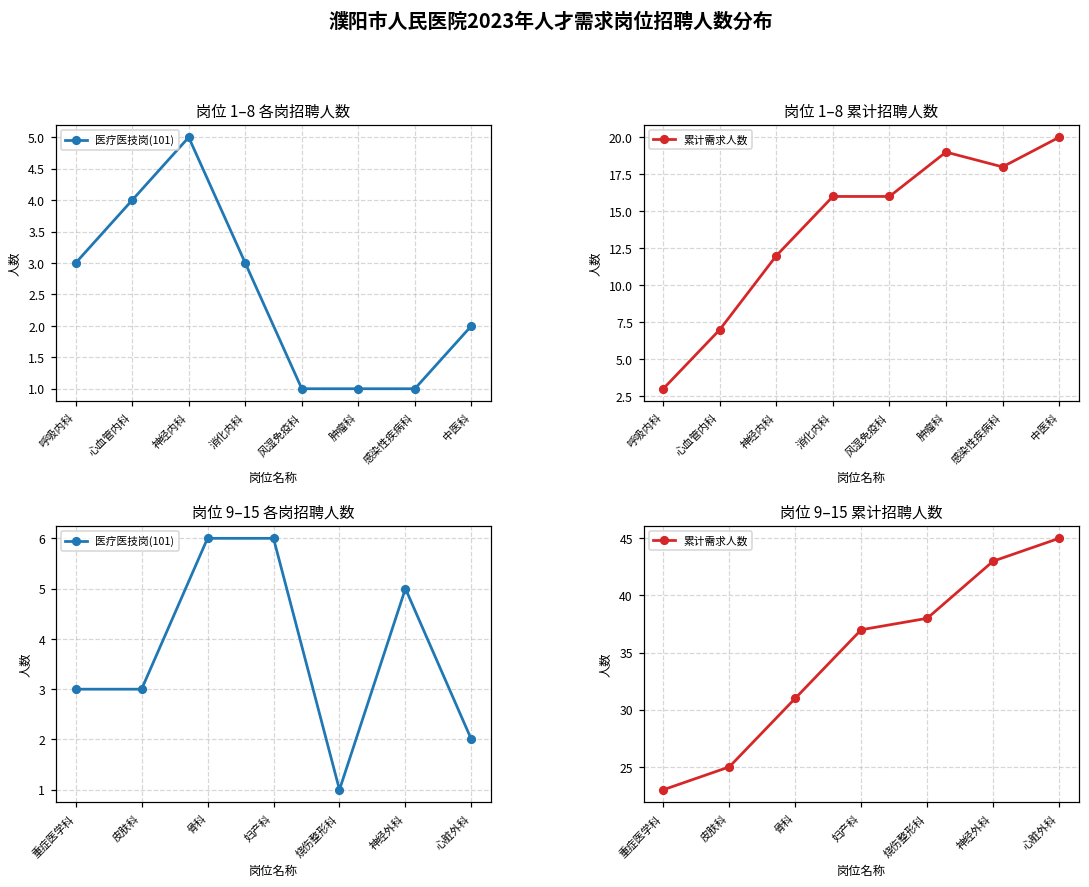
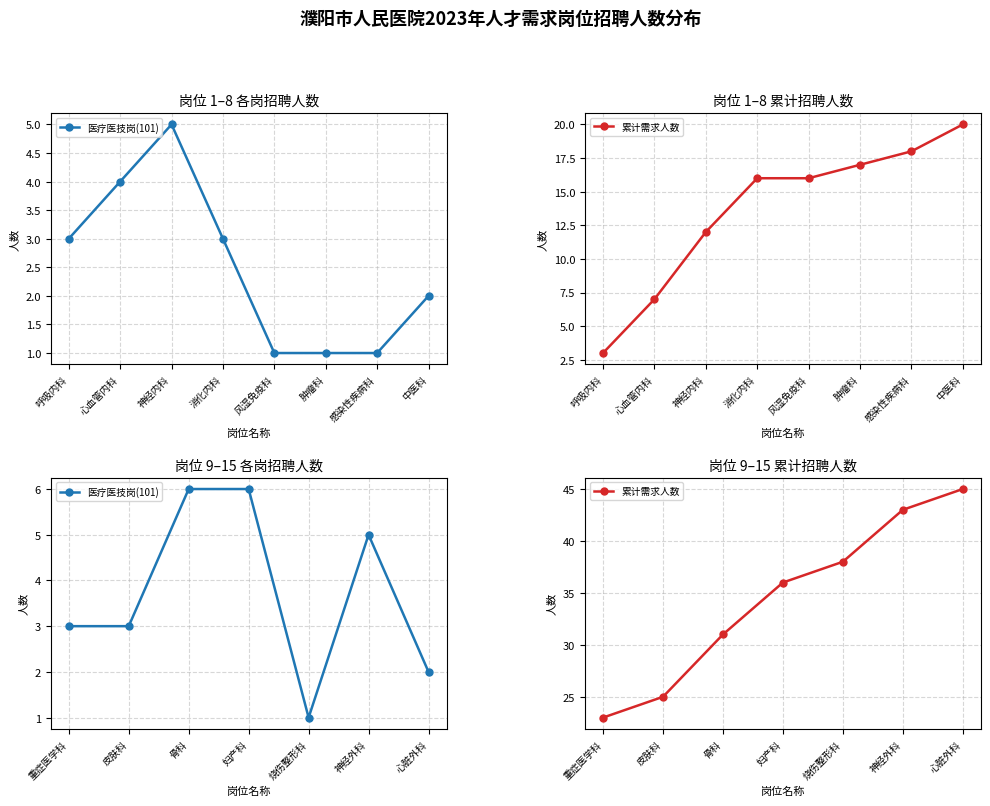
岗位 1–8 累计招聘人数, 肿瘤科: 19 -> 17
岗位 9–15 累计招聘人数, 妇产科: 37 -> 36
